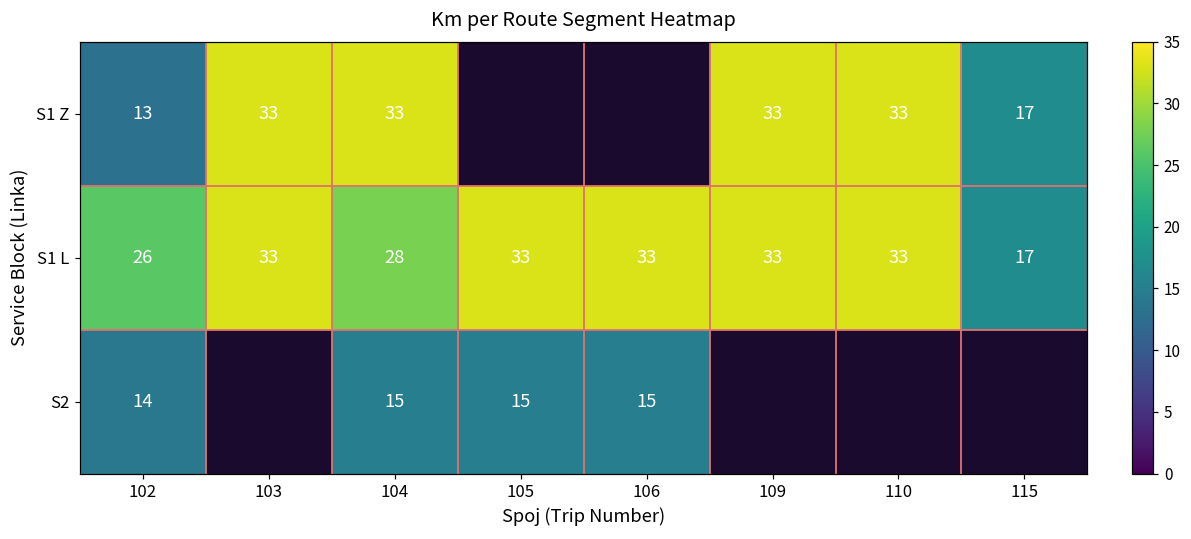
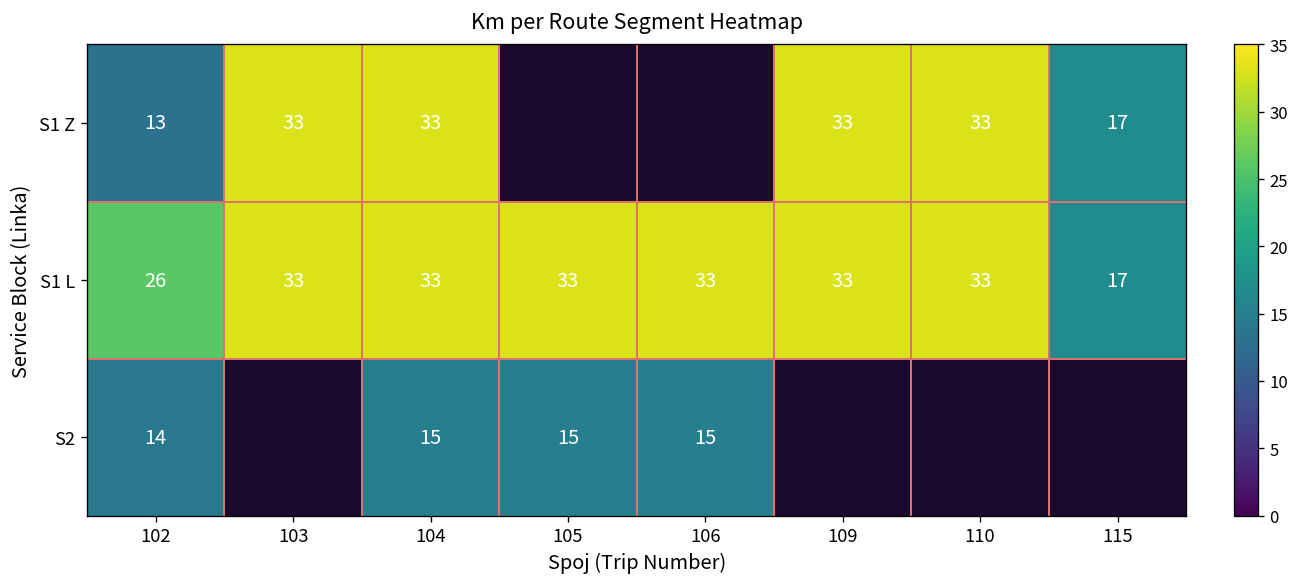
S1 L, 104: 28 -> 33
